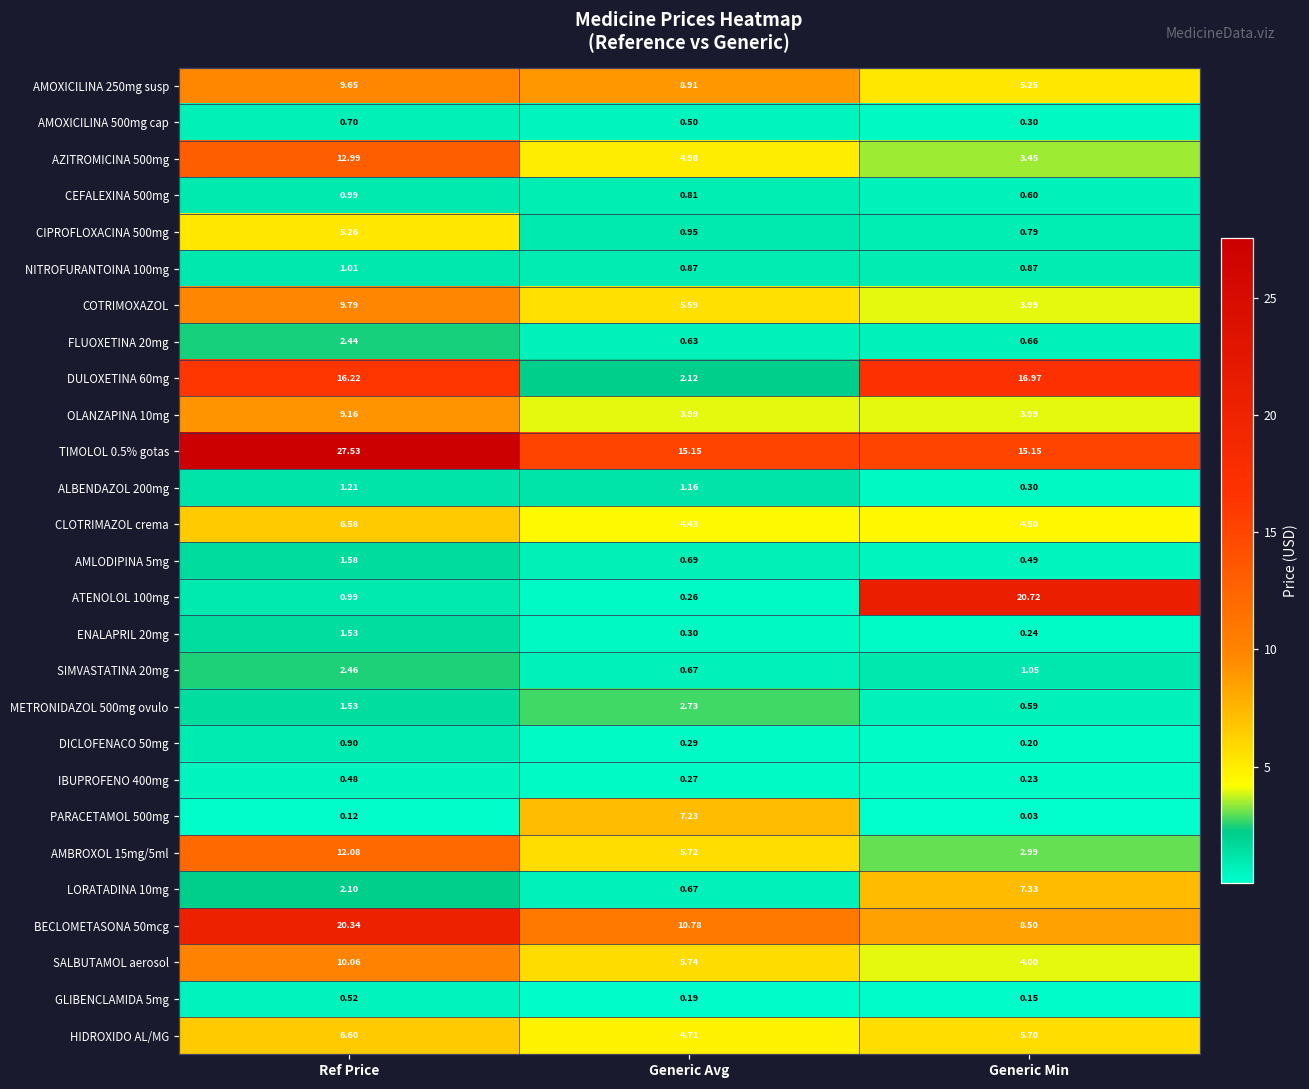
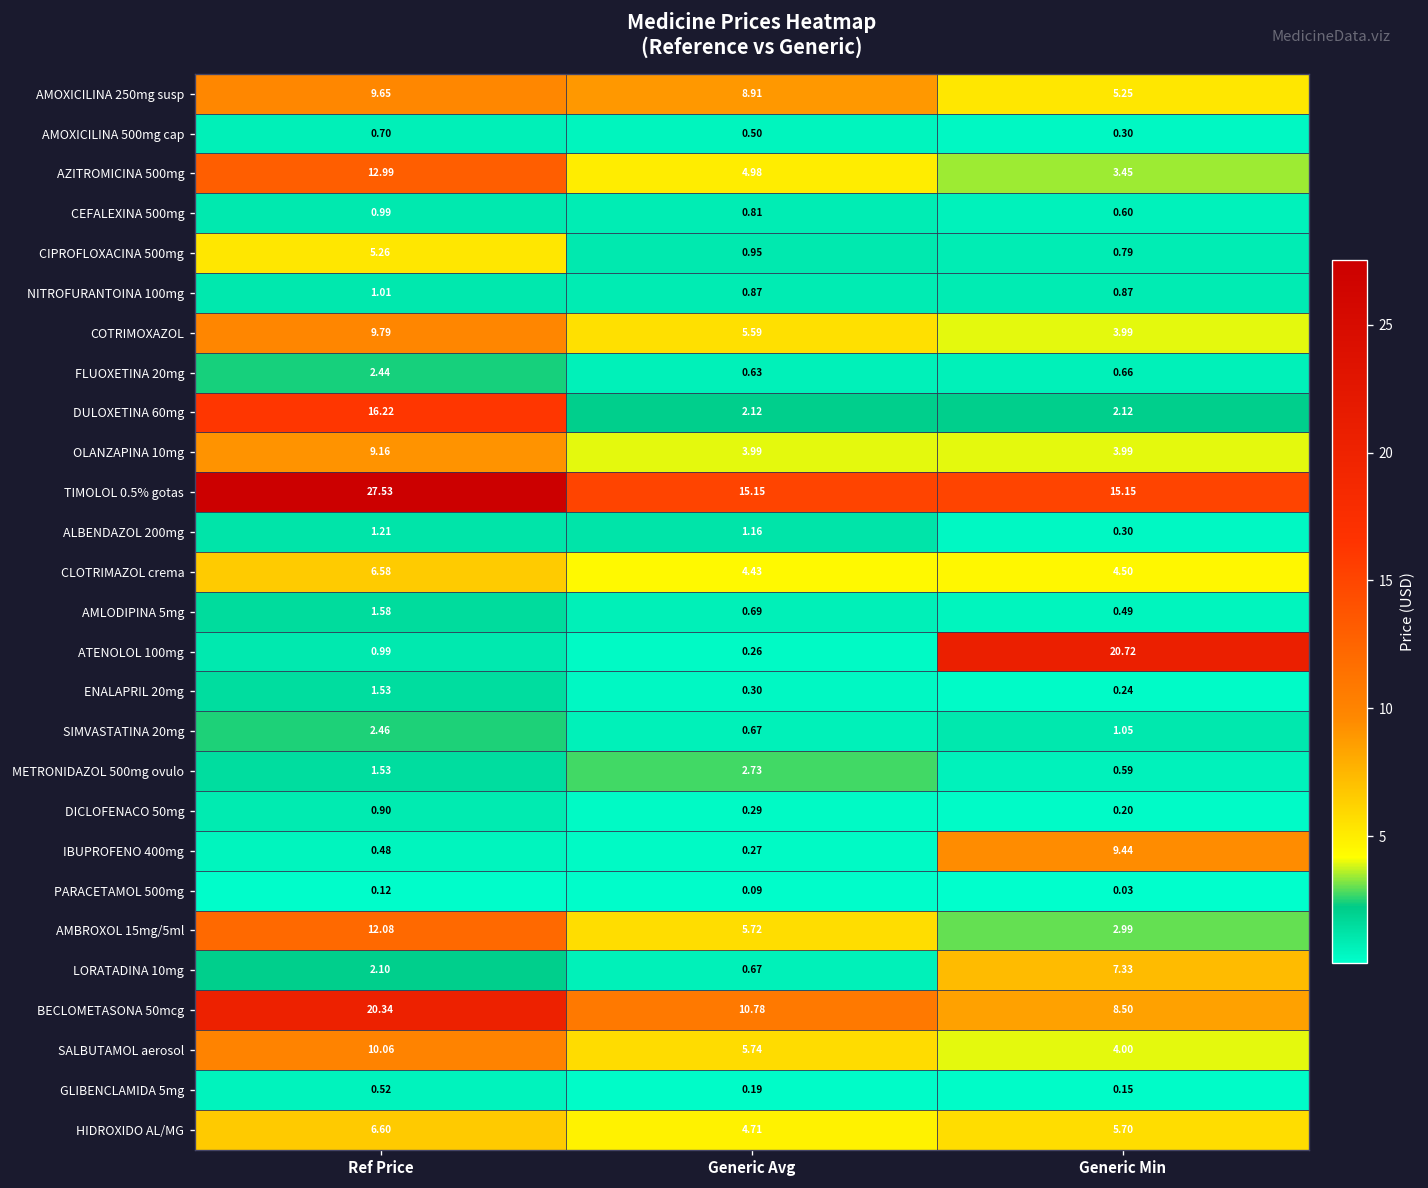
DULOXETINA 60mg, Generic Min: 16.97 -> 2.12
IBUPROFENO 400mg, Generic Min: 0.23 -> 9.44
PARACETAMOL 500mg, Generic Avg: 7.23 -> 0.09
